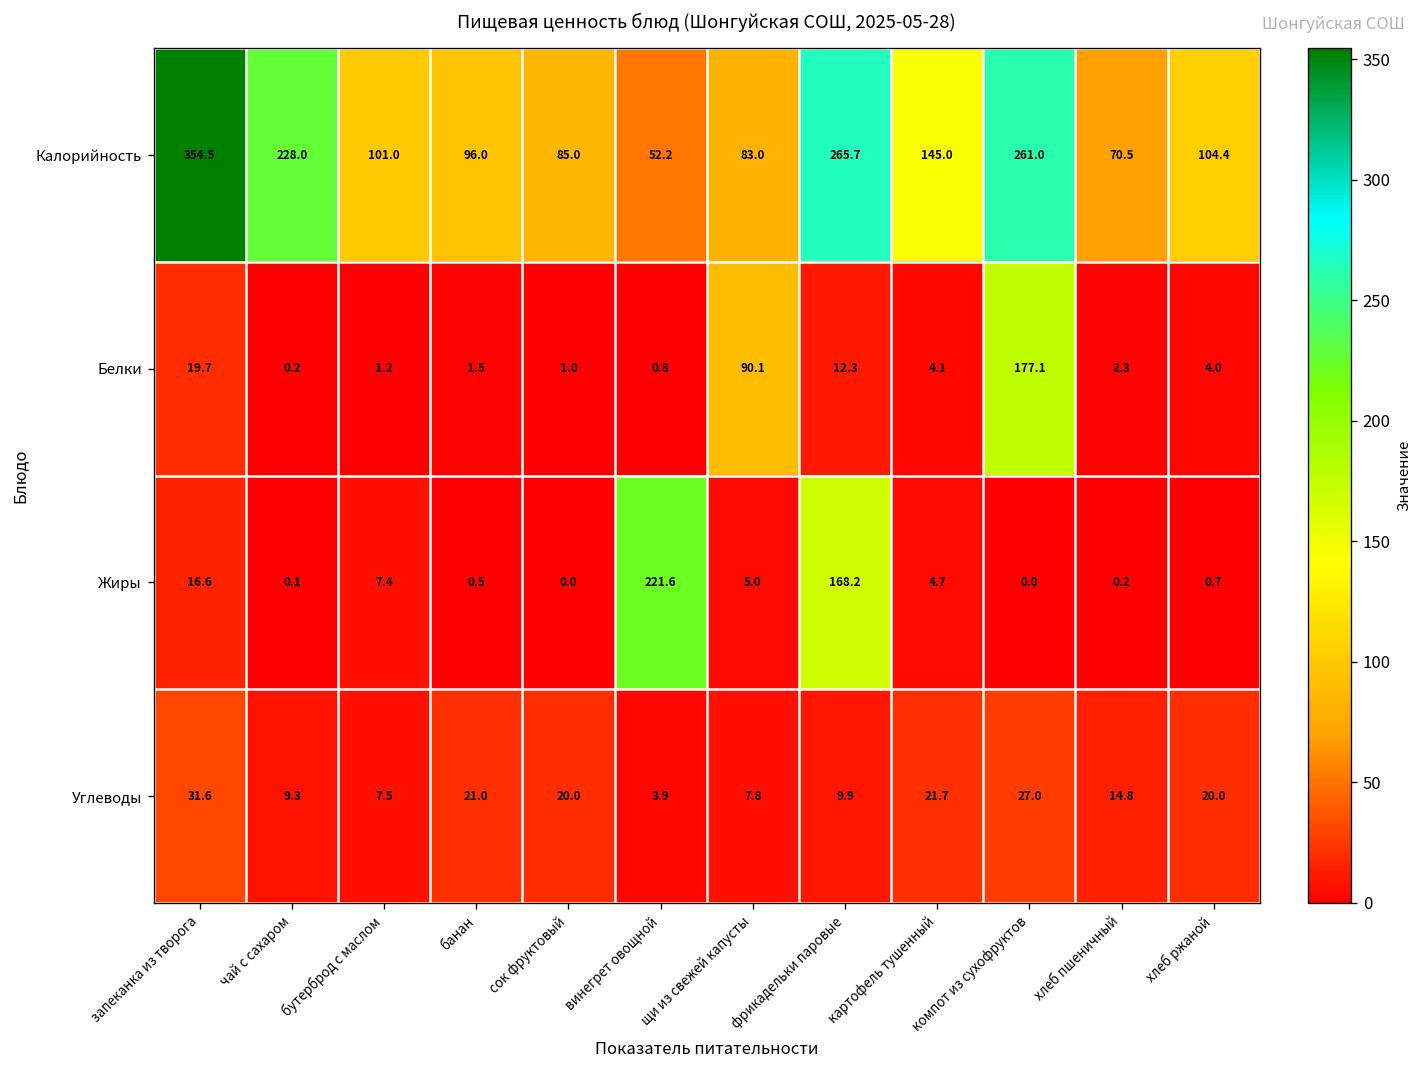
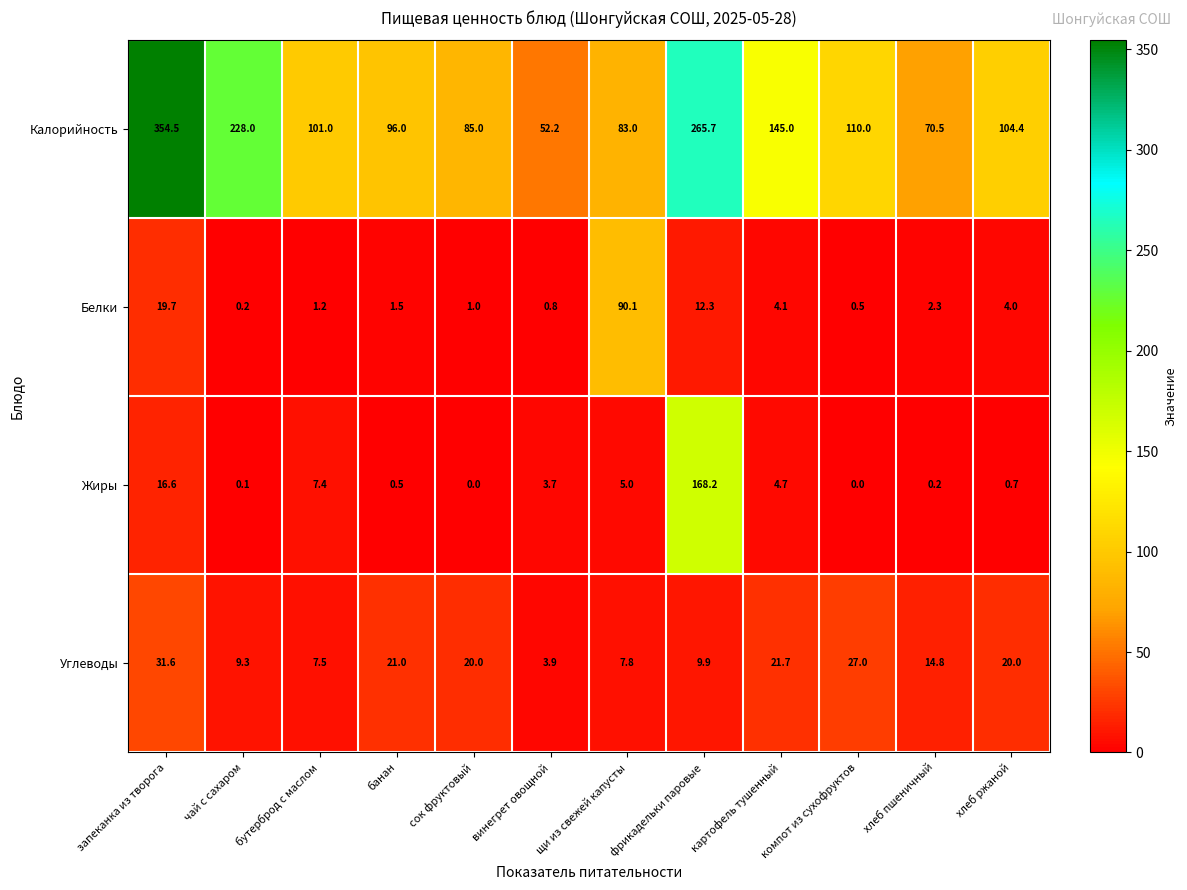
Калорийность, компот из сухофруктов: 261.0 -> 110.0
Белки, компот из сухофруктов: 177.1 -> 0.5
Жиры, винегрет овощной: 221.6 -> 3.7
